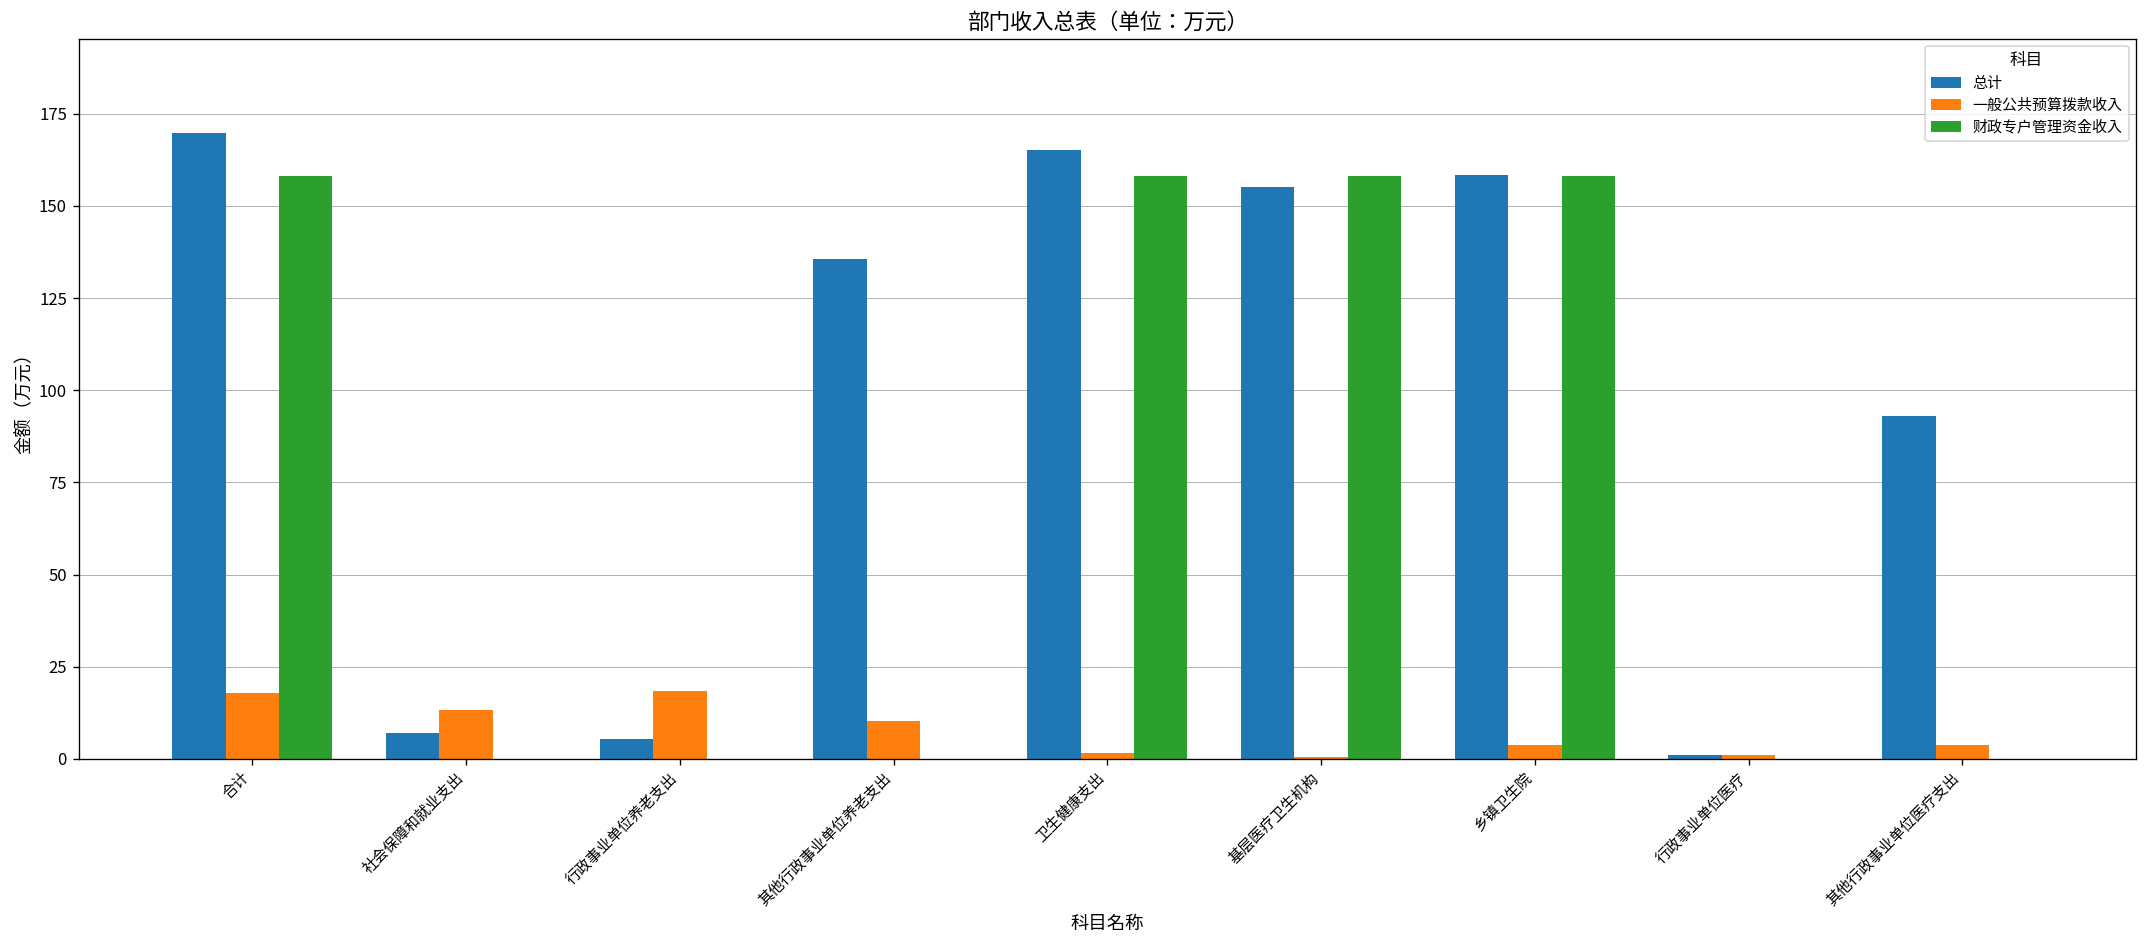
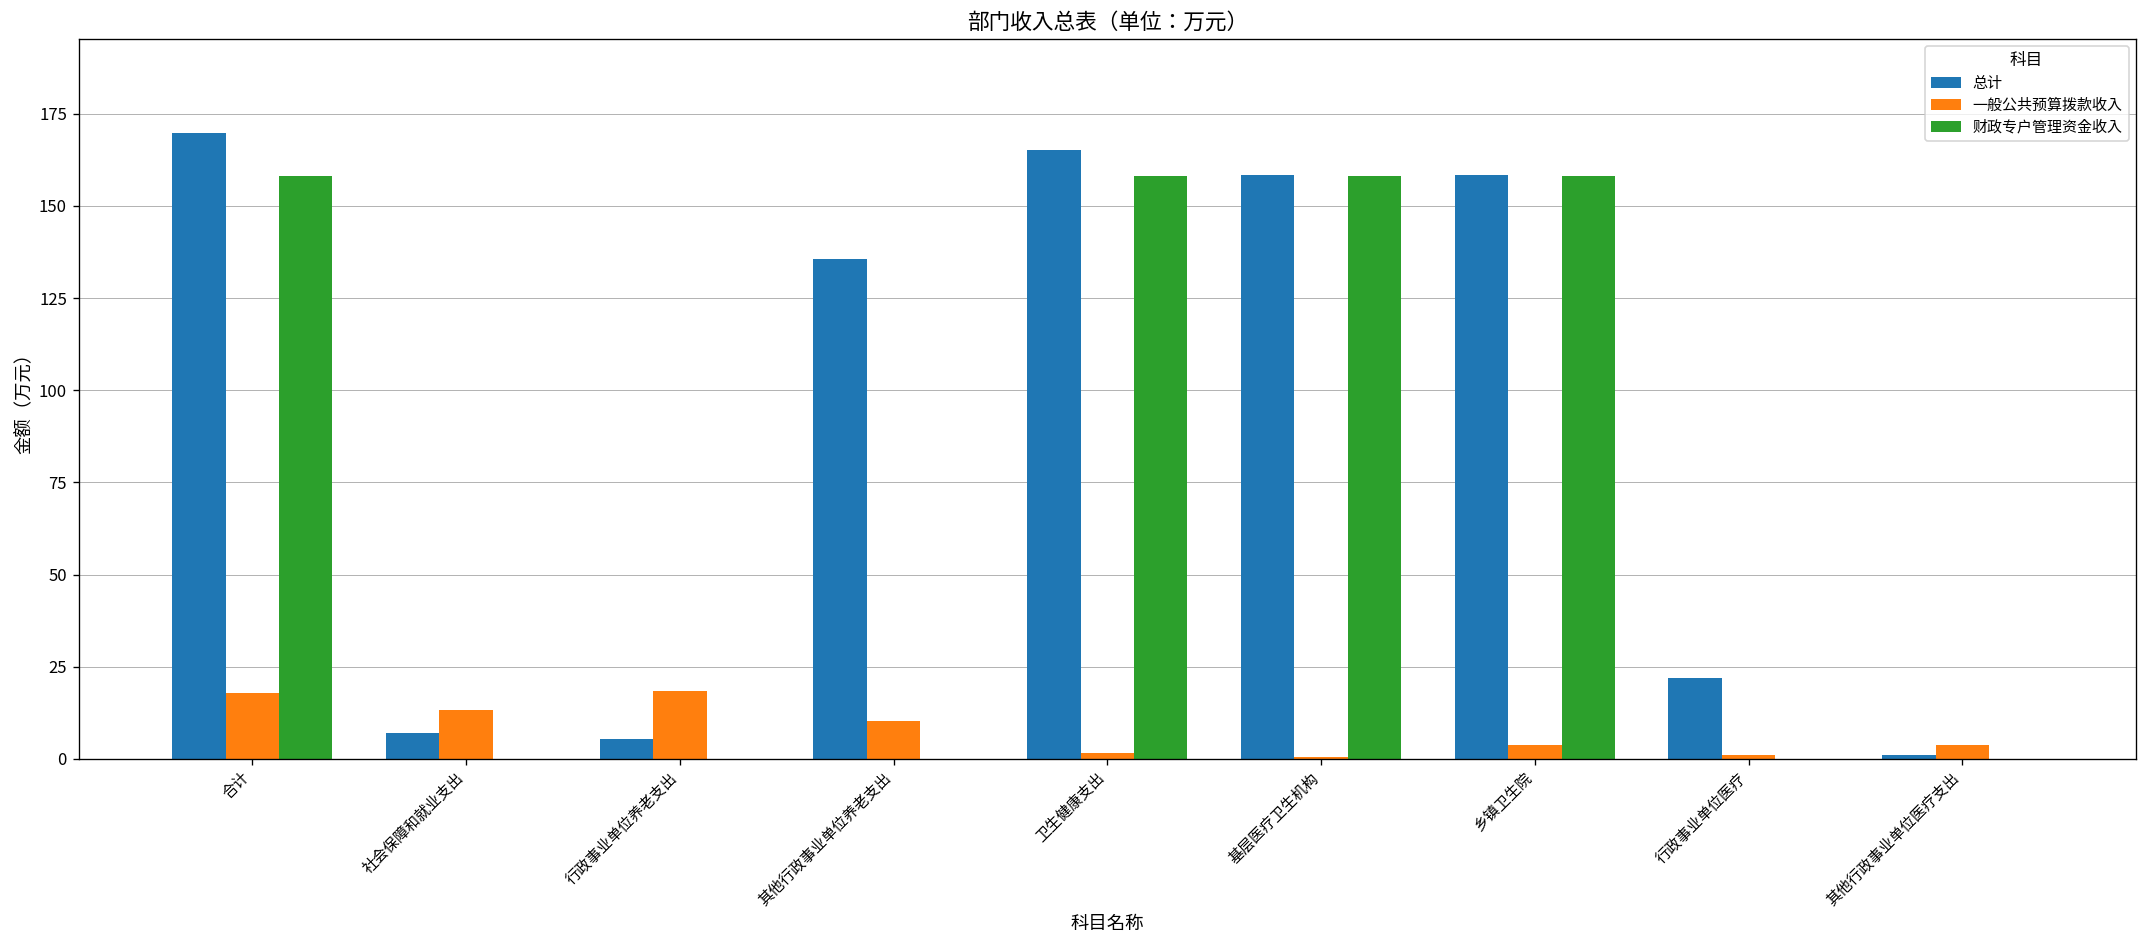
总计, 基层医疗卫生机构: 155 -> 159
总计, 行政事业单位医疗: 1 -> 22
总计, 其他行政事业单位医疗支出: 93 -> 1
